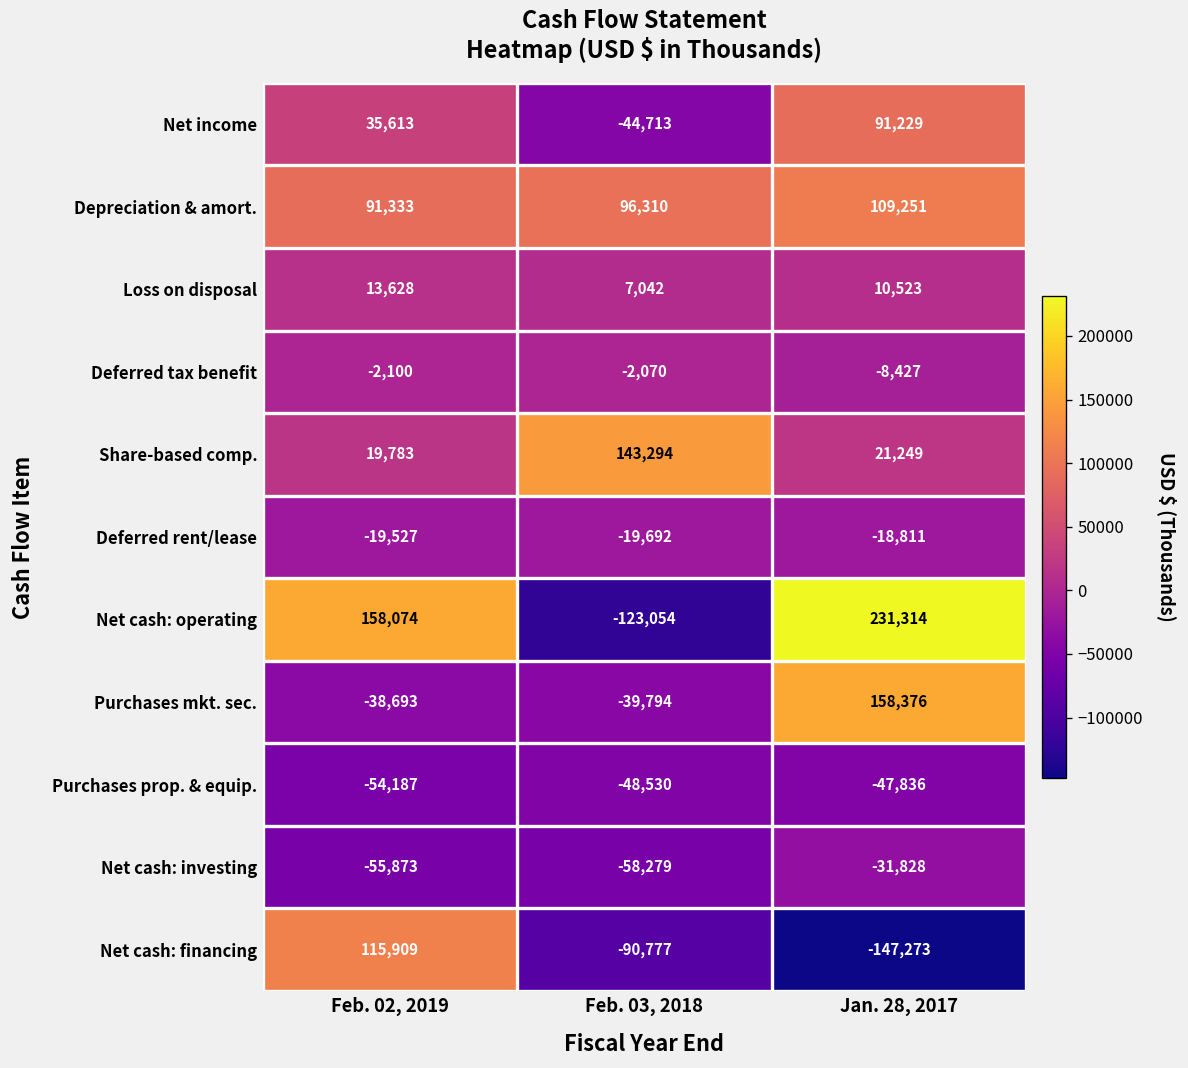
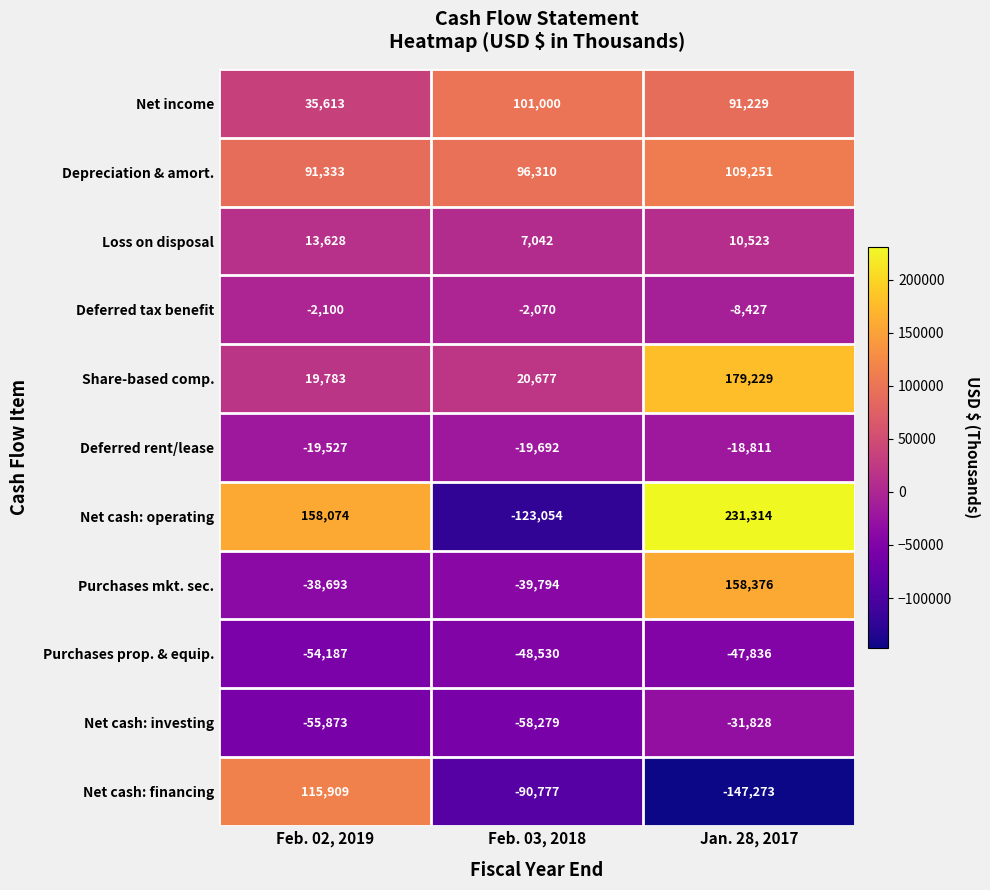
Net income, Feb. 03, 2018: -44,713 -> 101,000
Share-based comp., Feb. 03, 2018: 143,294 -> 20,677
Share-based comp., Jan. 28, 2017: 21,249 -> 179,229
